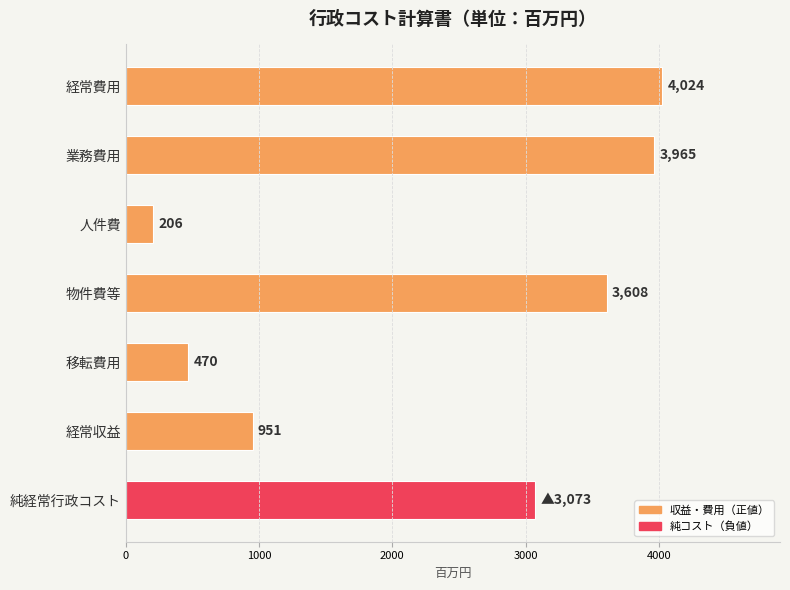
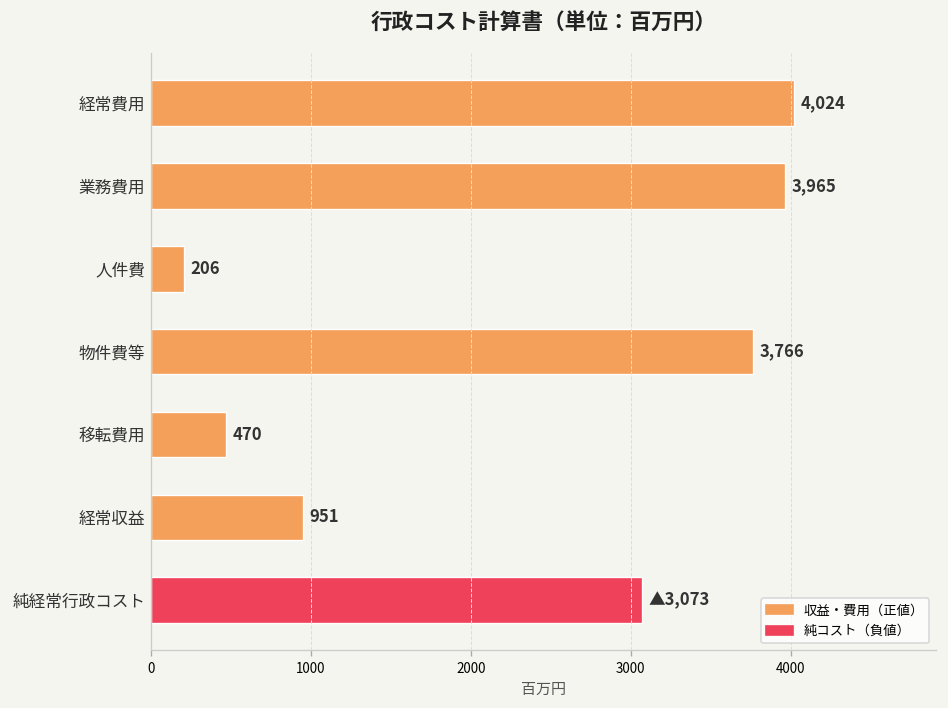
物件費等: 3,608 -> 3,766
